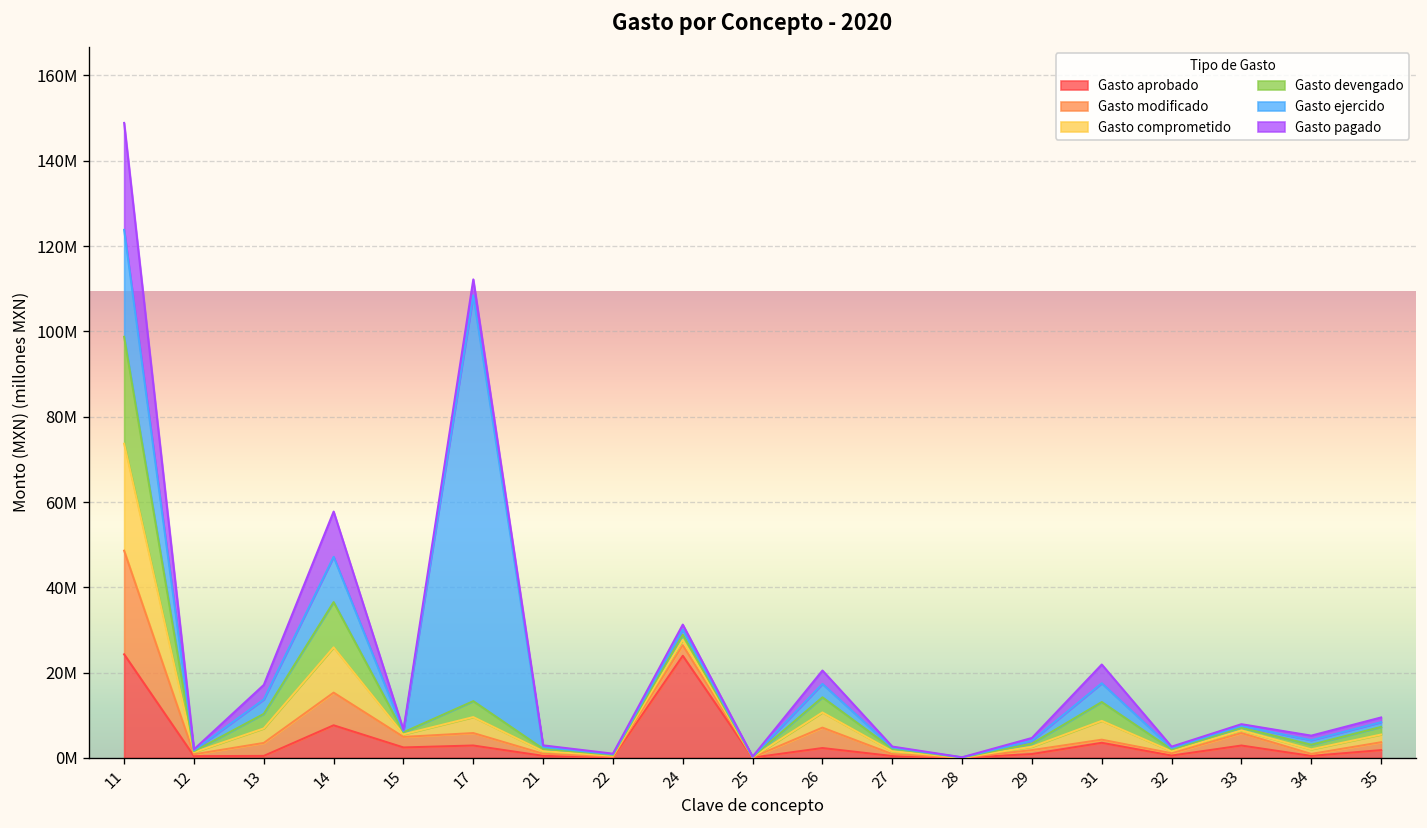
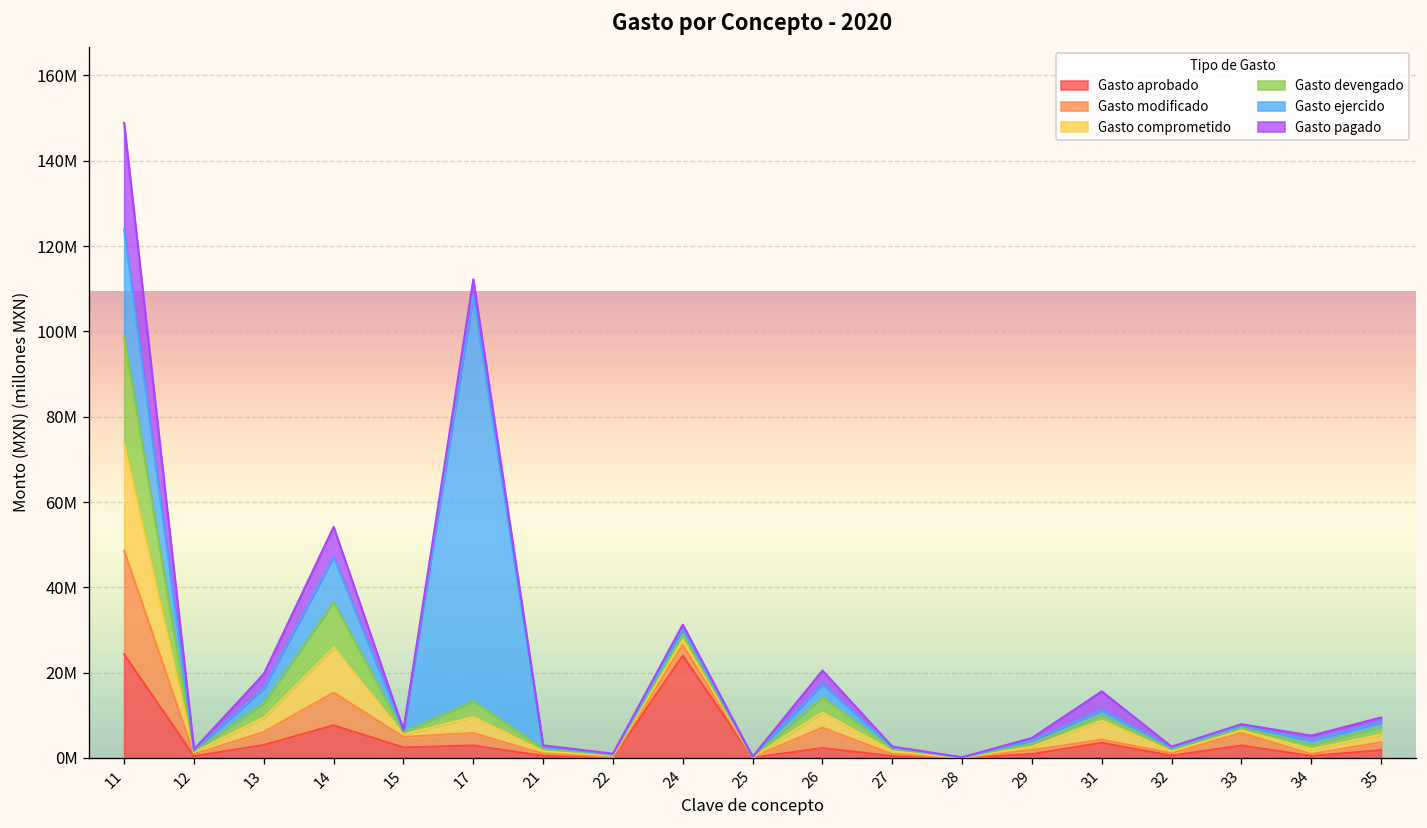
Gasto aprobado, 13: 0 -> 3000000
Gasto pagado, 14: 11000000 -> 7000000
Gasto devengado, 31: 4000000 -> 1000000
Gasto ejercido, 31: 4000000 -> 1000000
